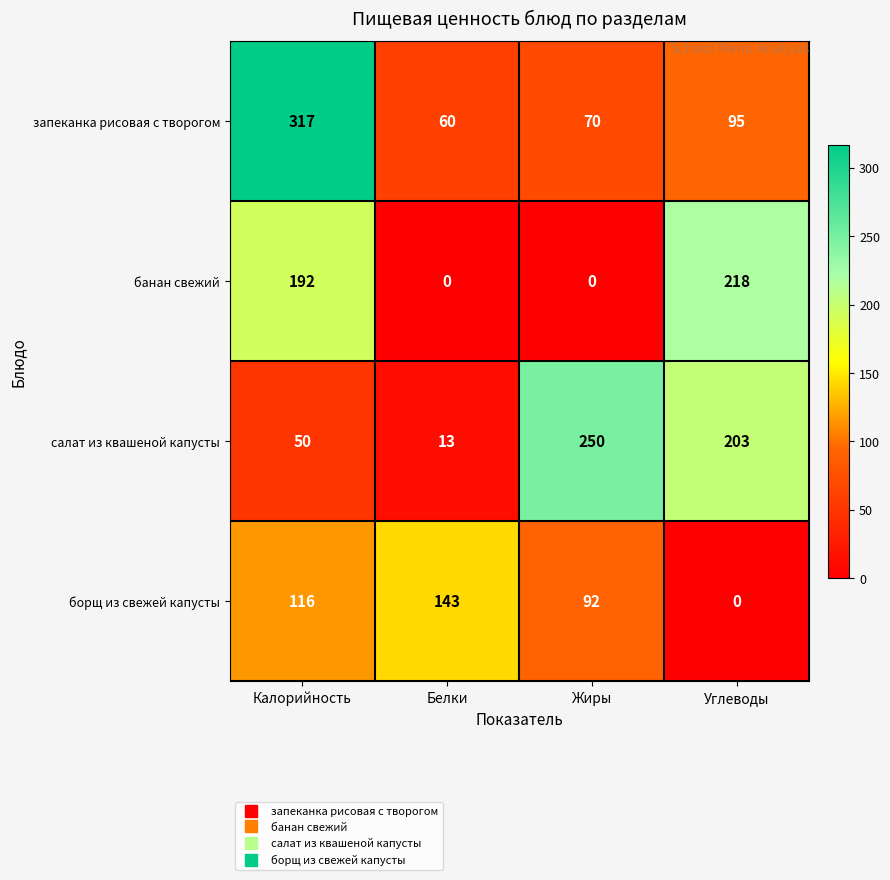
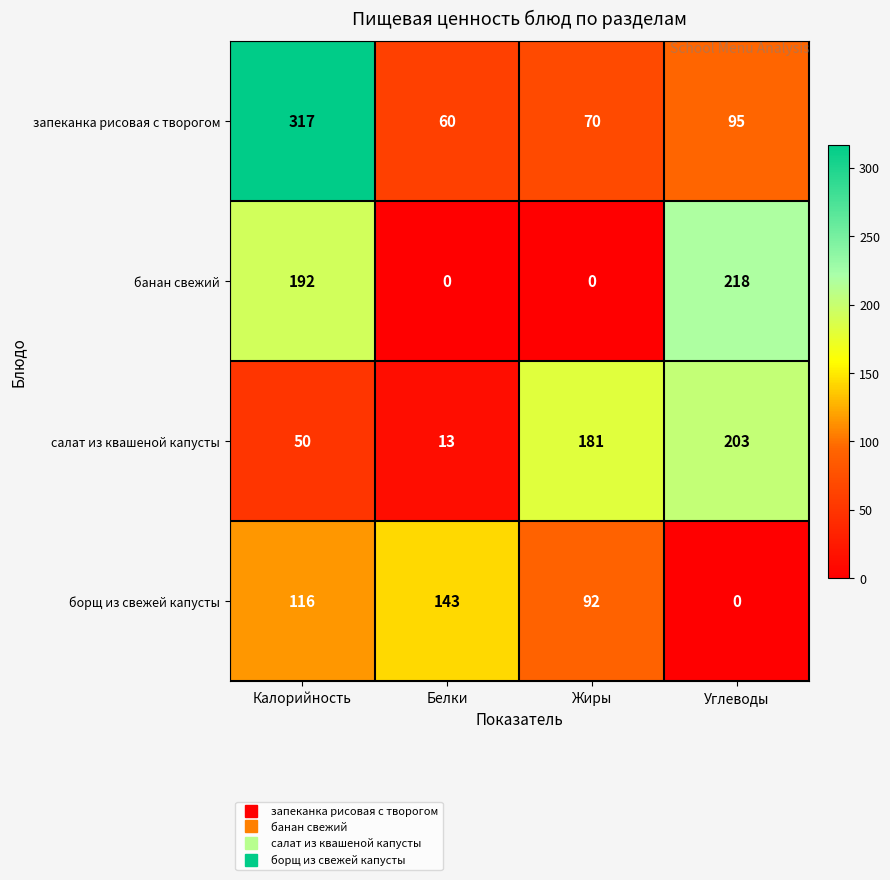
салат из квашеной капусты, Жиры: 250 -> 181
